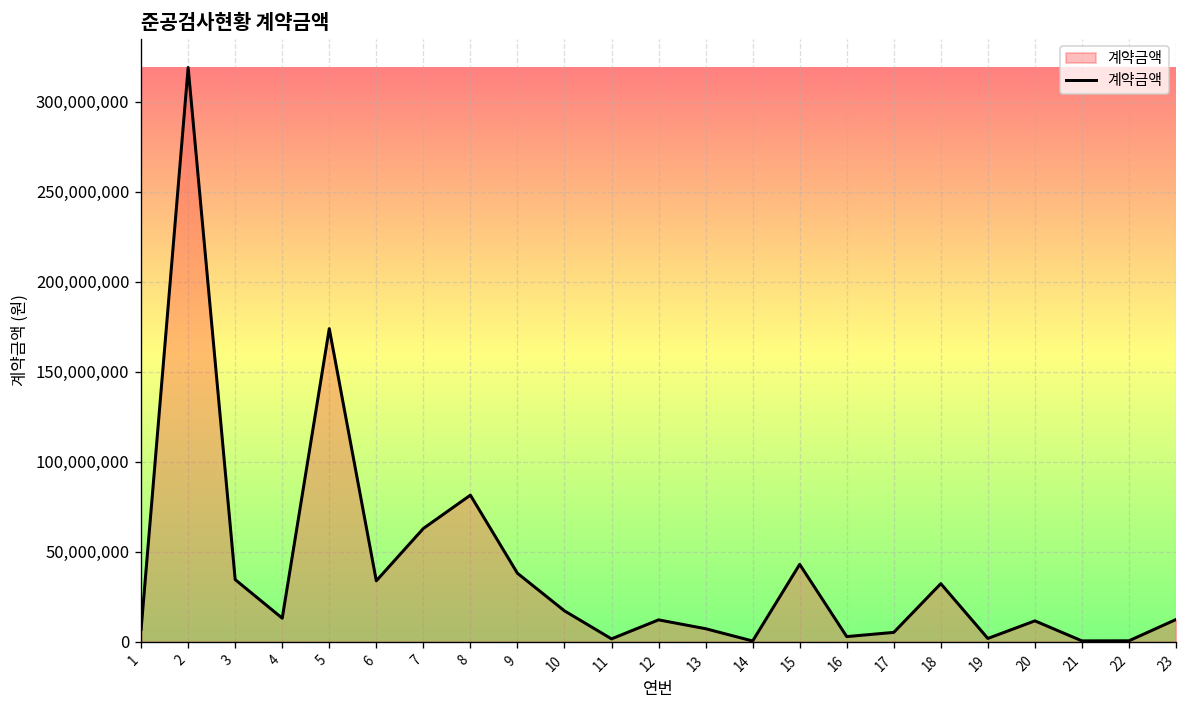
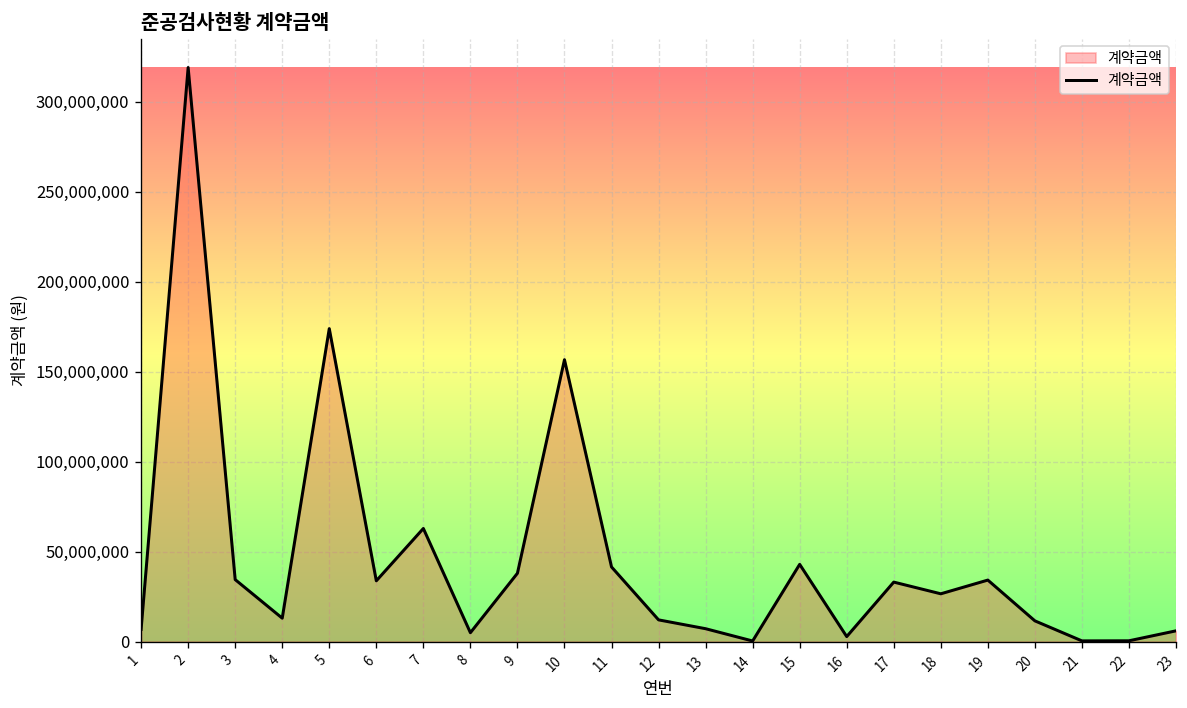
8: 81,000,000 -> 5,000,000
10: 17,000,000 -> 157,000,000
11: 2,000,000 -> 42,000,000
17: 5,000,000 -> 33,000,000
18: 32,000,000 -> 27,000,000
19: 2,000,000 -> 34,000,000
23: 12,000,000 -> 6,000,000
